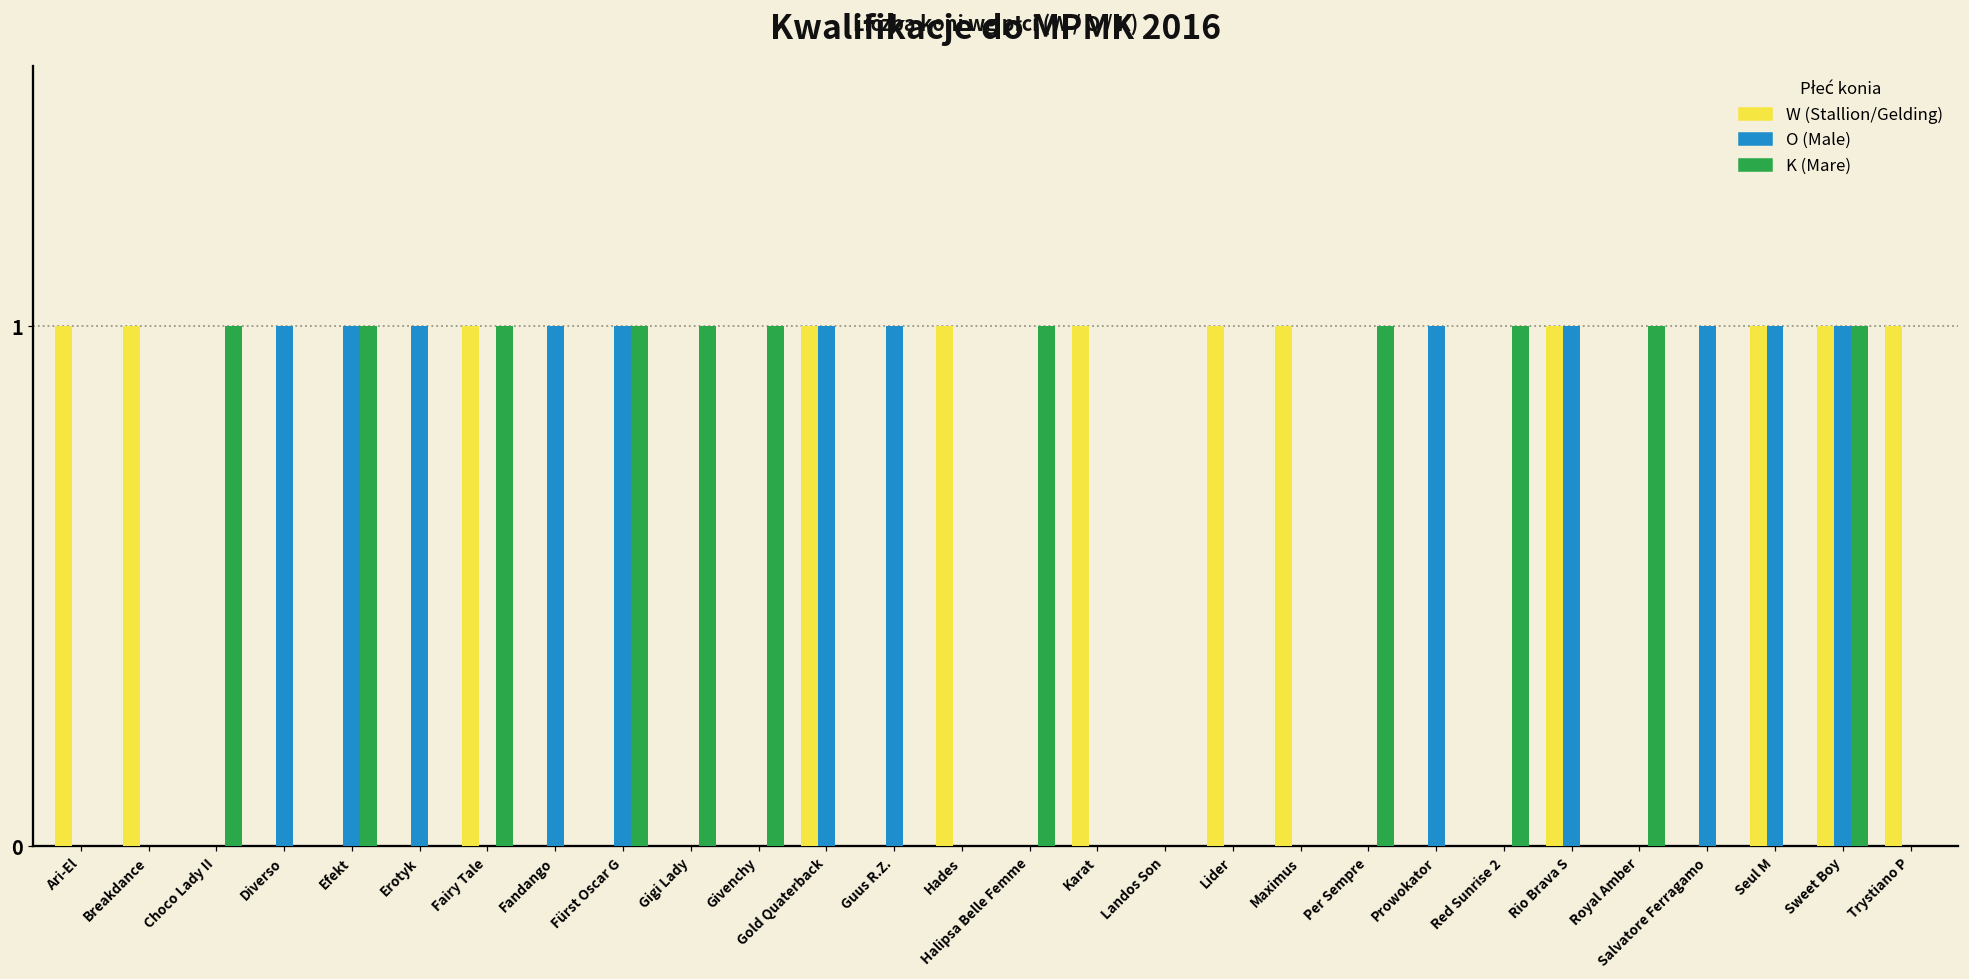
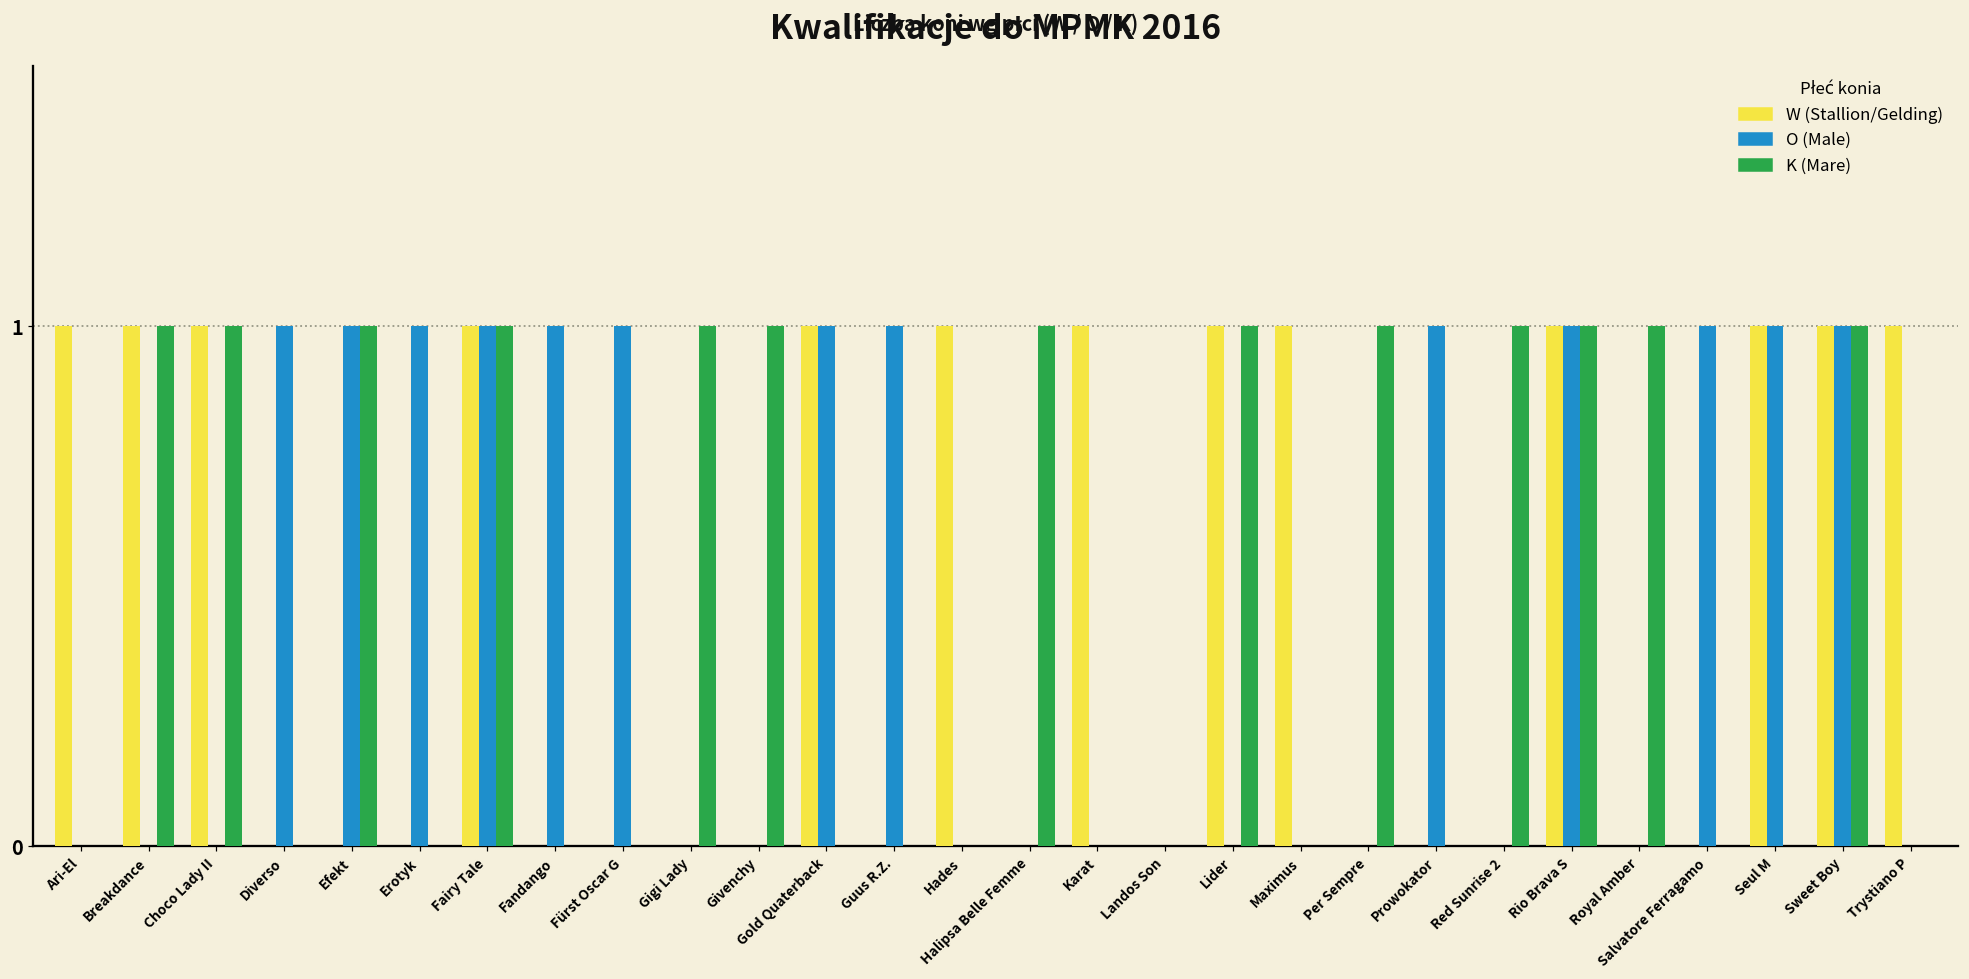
K (Mare), Breakdance: 0 -> 1
W (Stallion/Gelding), Choco Lady II: 0 -> 1
O (Male), Fairy Tale: 0 -> 1
K (Mare), Fürst Oscar G: 1 -> 0
K (Mare), Lider: 0 -> 1
K (Mare), Rio Brava S: 0 -> 1
